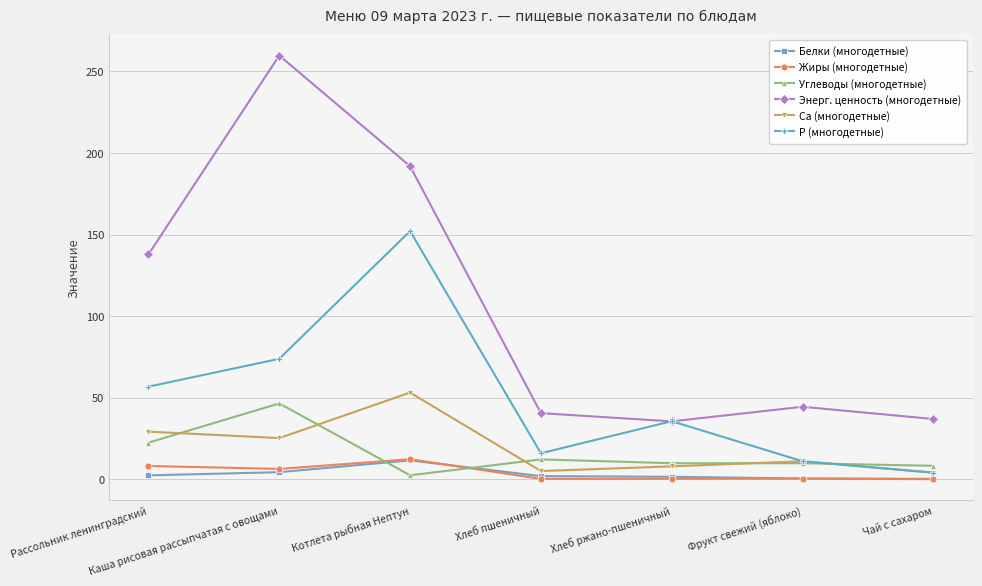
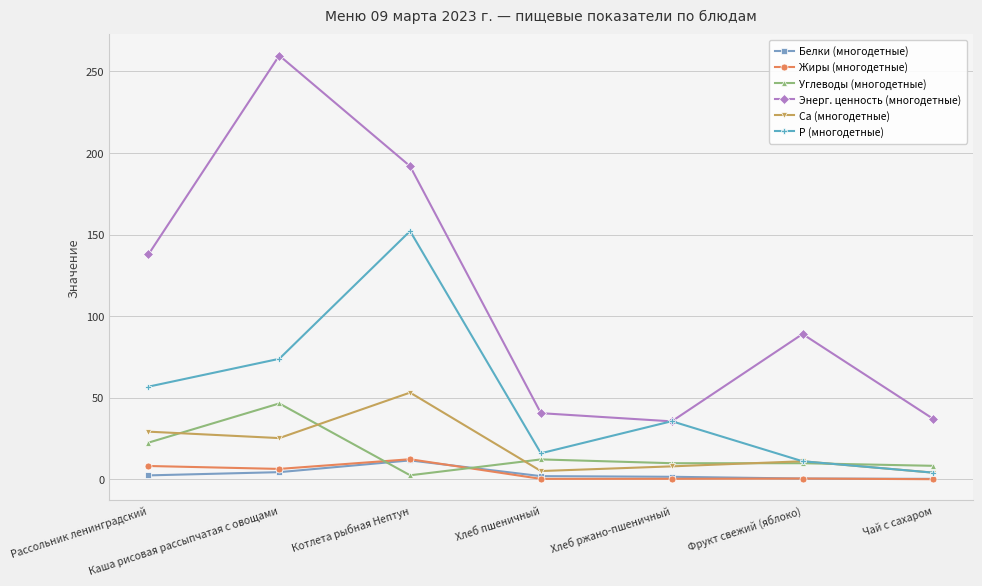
Энерг. ценность (многодетные), Фрукт свежий (яблоко): 44 -> 89
